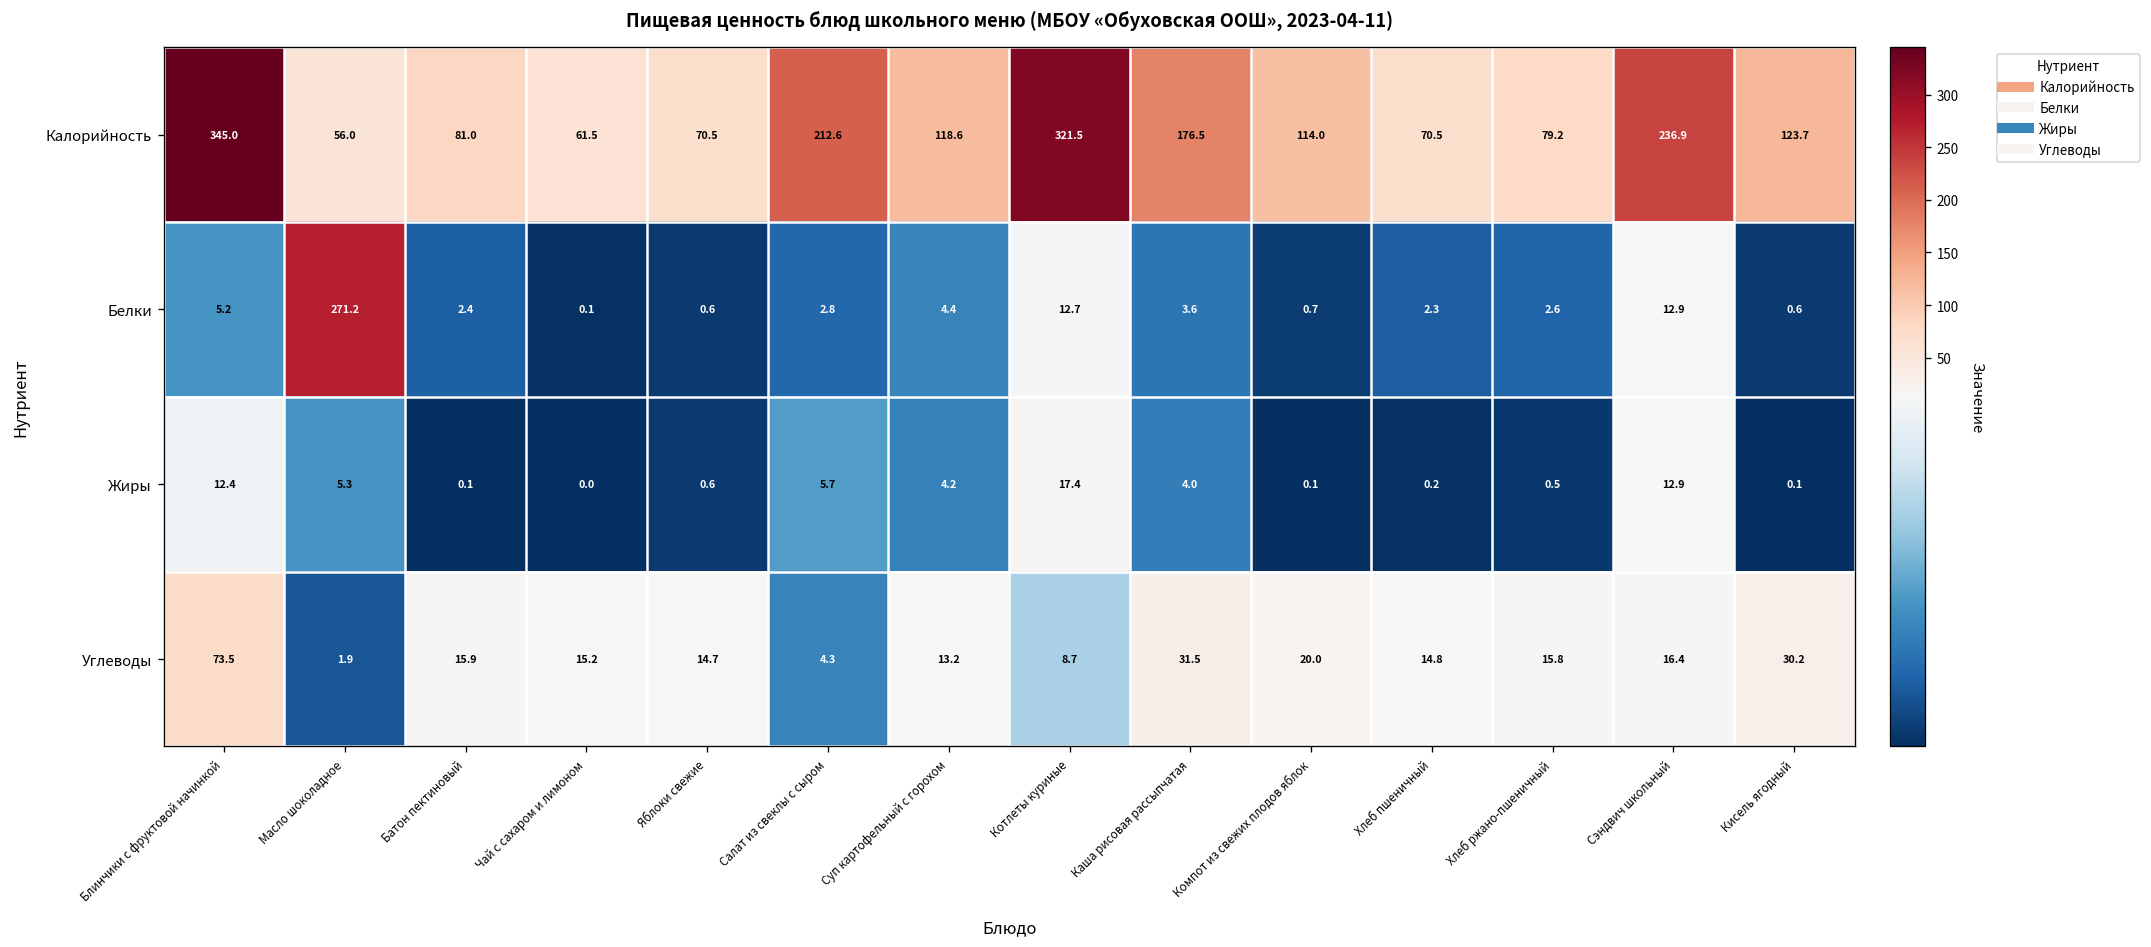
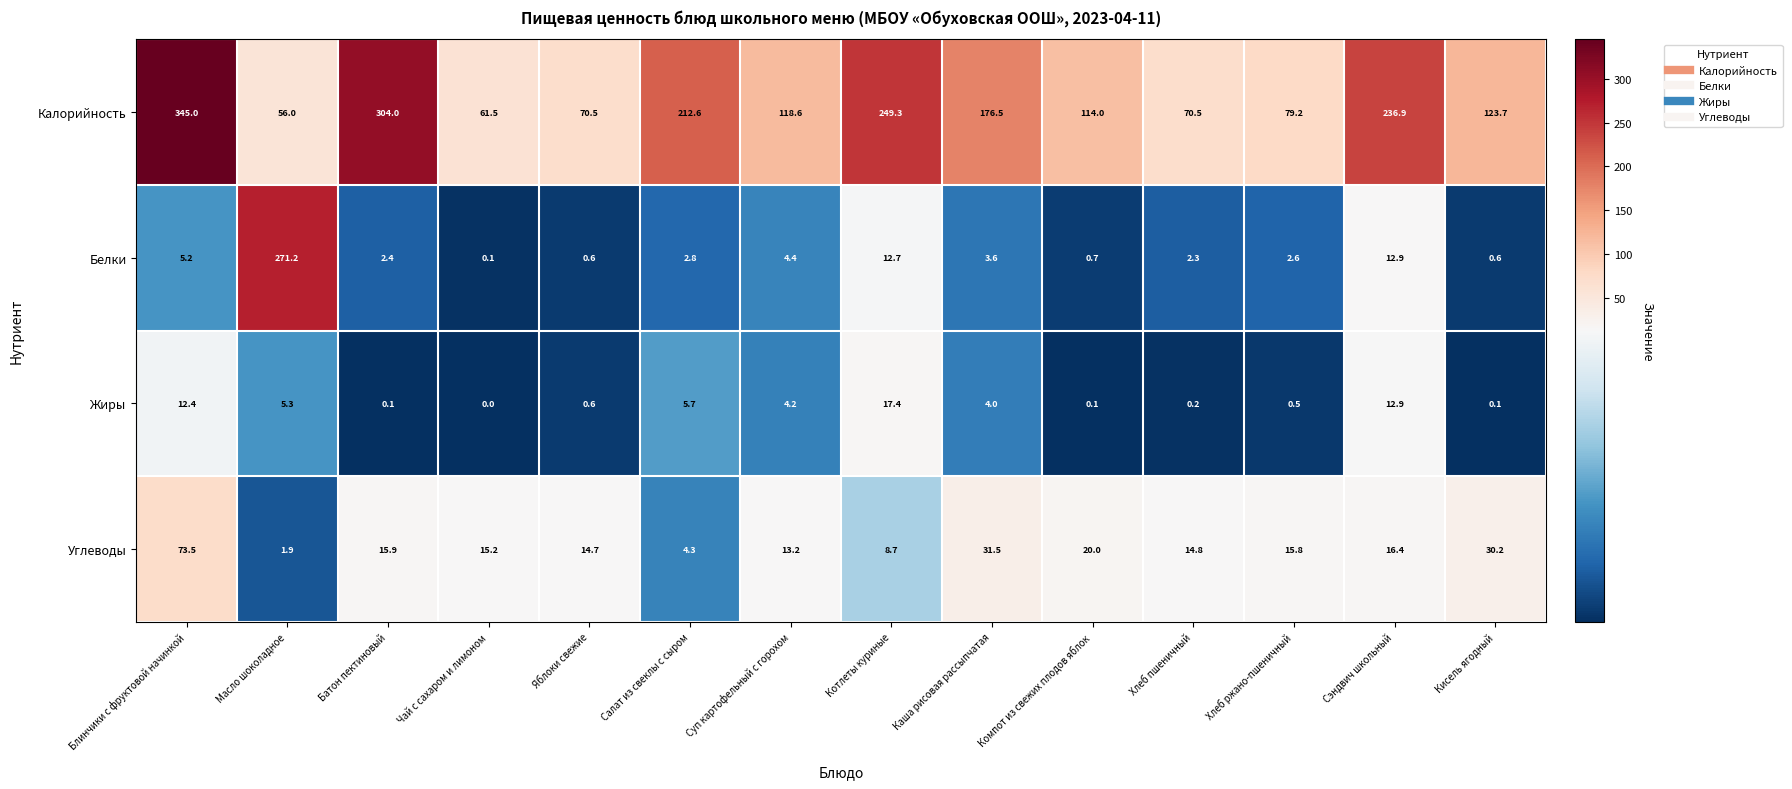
Калорийность, Батон пектиновый: 81.0 -> 304.0
Калорийность, Котлеты куриные: 321.5 -> 249.3
